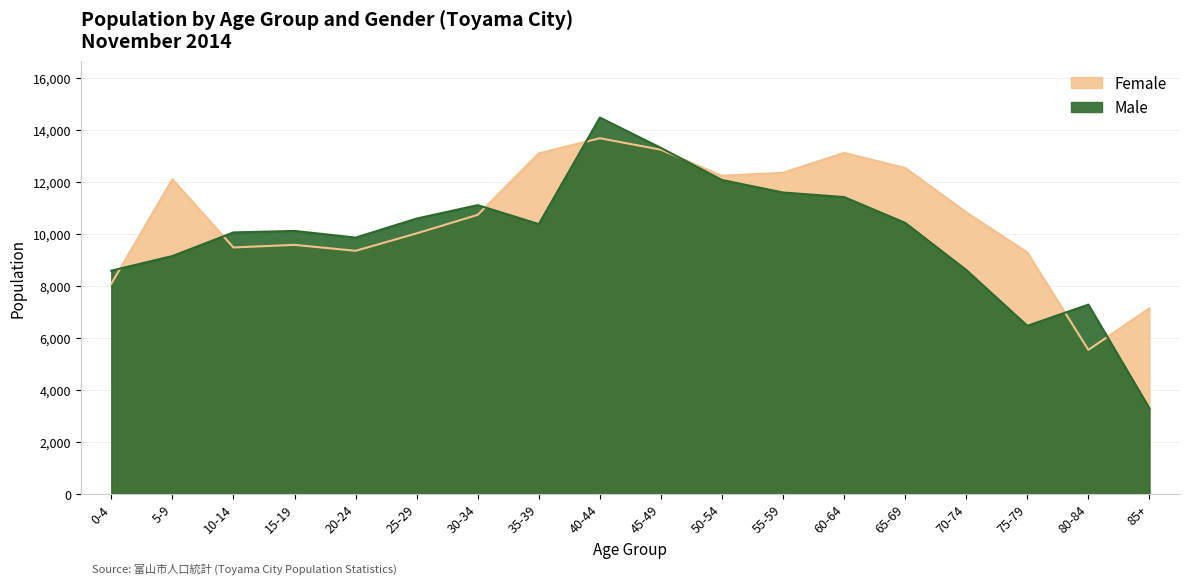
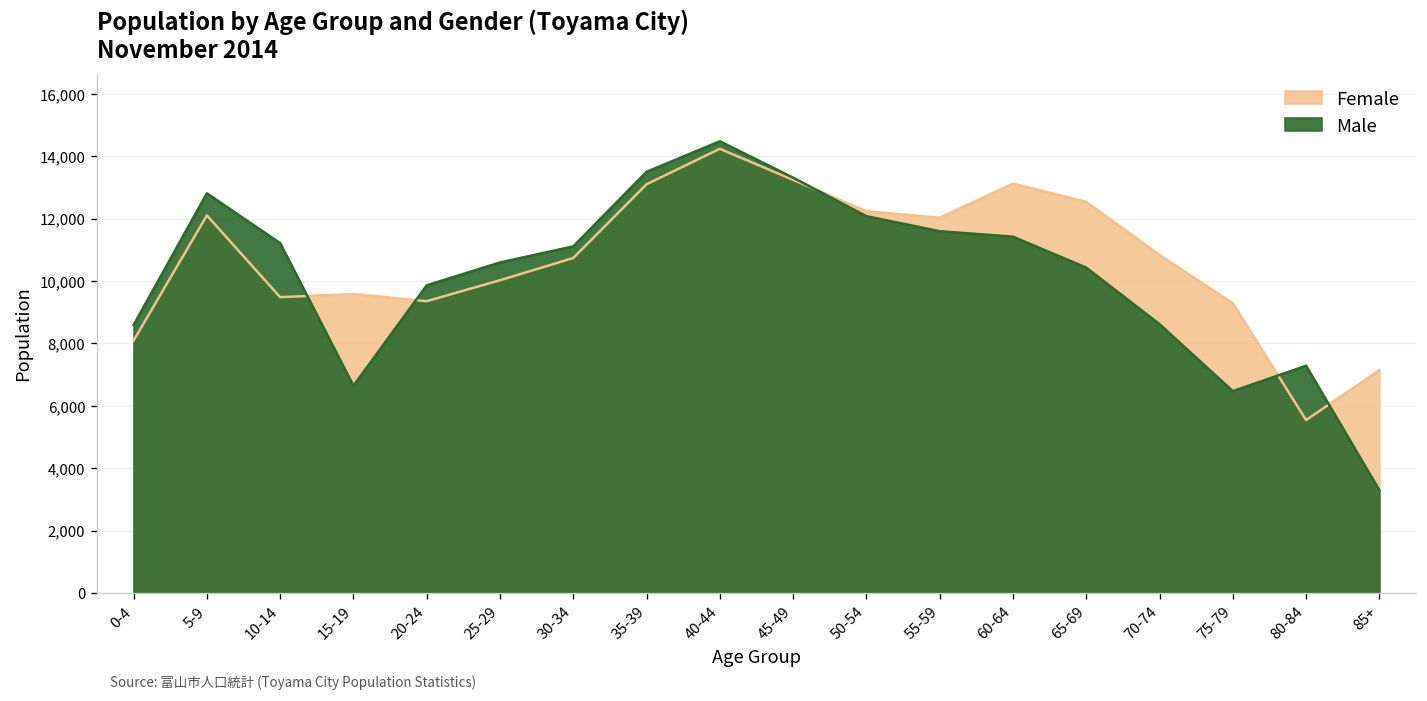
Male, 5-9: 9,200 -> 12,800
Male, 10-14: 10,100 -> 11,200
Male, 15-19: 10,100 -> 6,600
Male, 35-39: 10,400 -> 13,500
Female, 40-44: 13,700 -> 14,200
Female, 55-59: 12,400 -> 12,000
